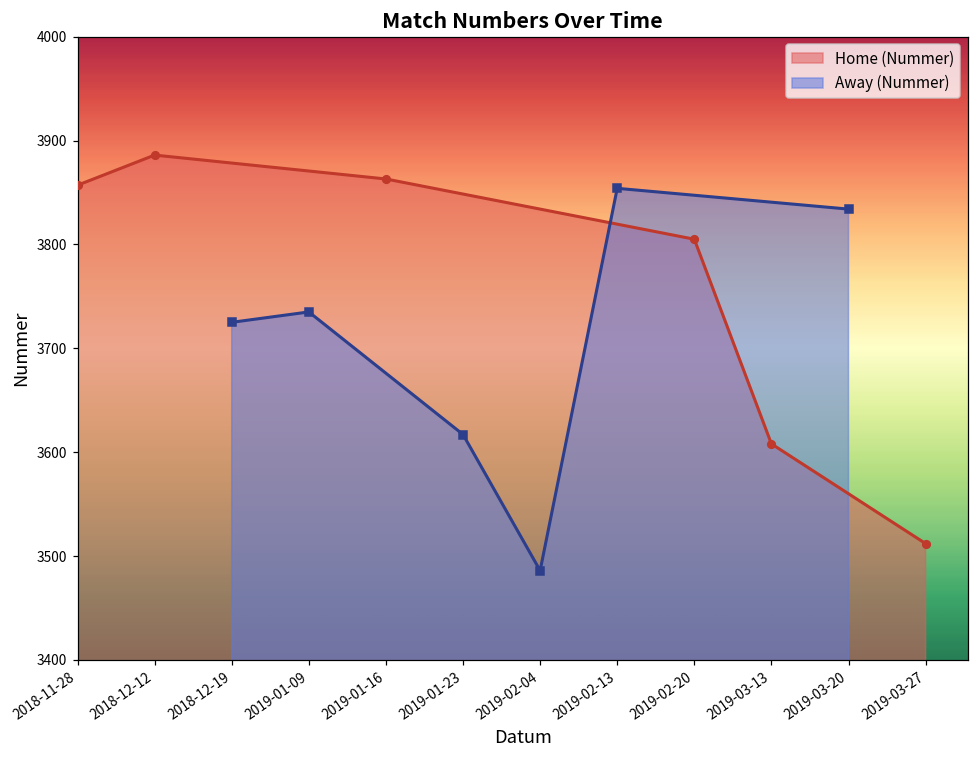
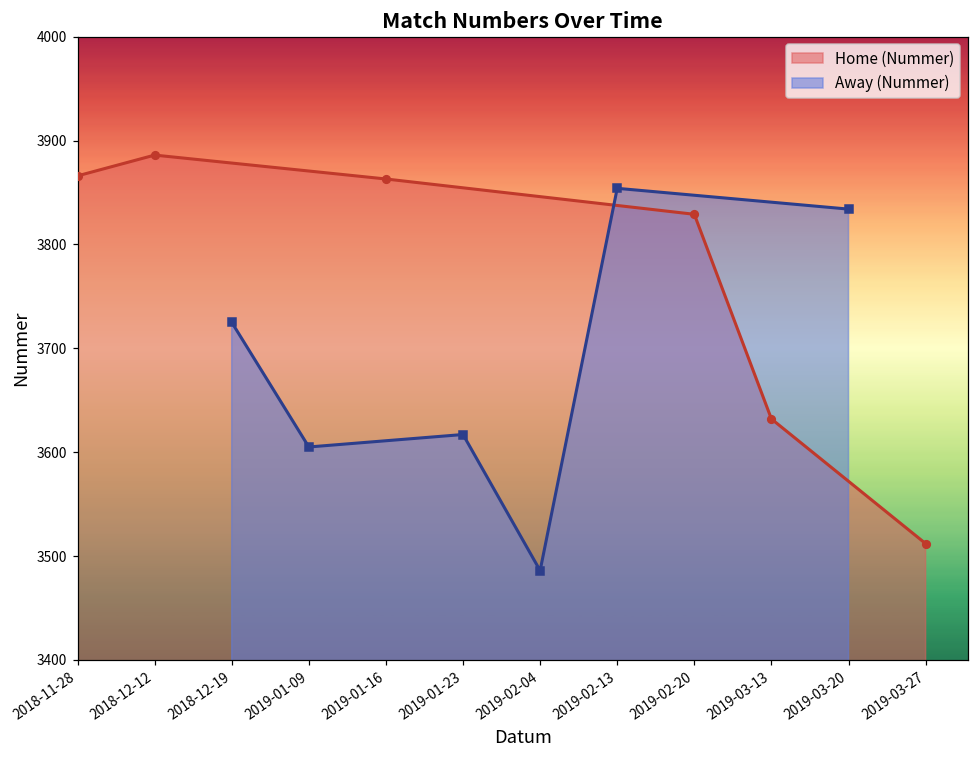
Home (Nummer), 2018-11-28: 3860 -> 3870
Away (Nummer), 2019-01-09: 3740 -> 3610
Home (Nummer), 2019-02-20: 3810 -> 3830
Home (Nummer), 2019-03-13: 3610 -> 3630
